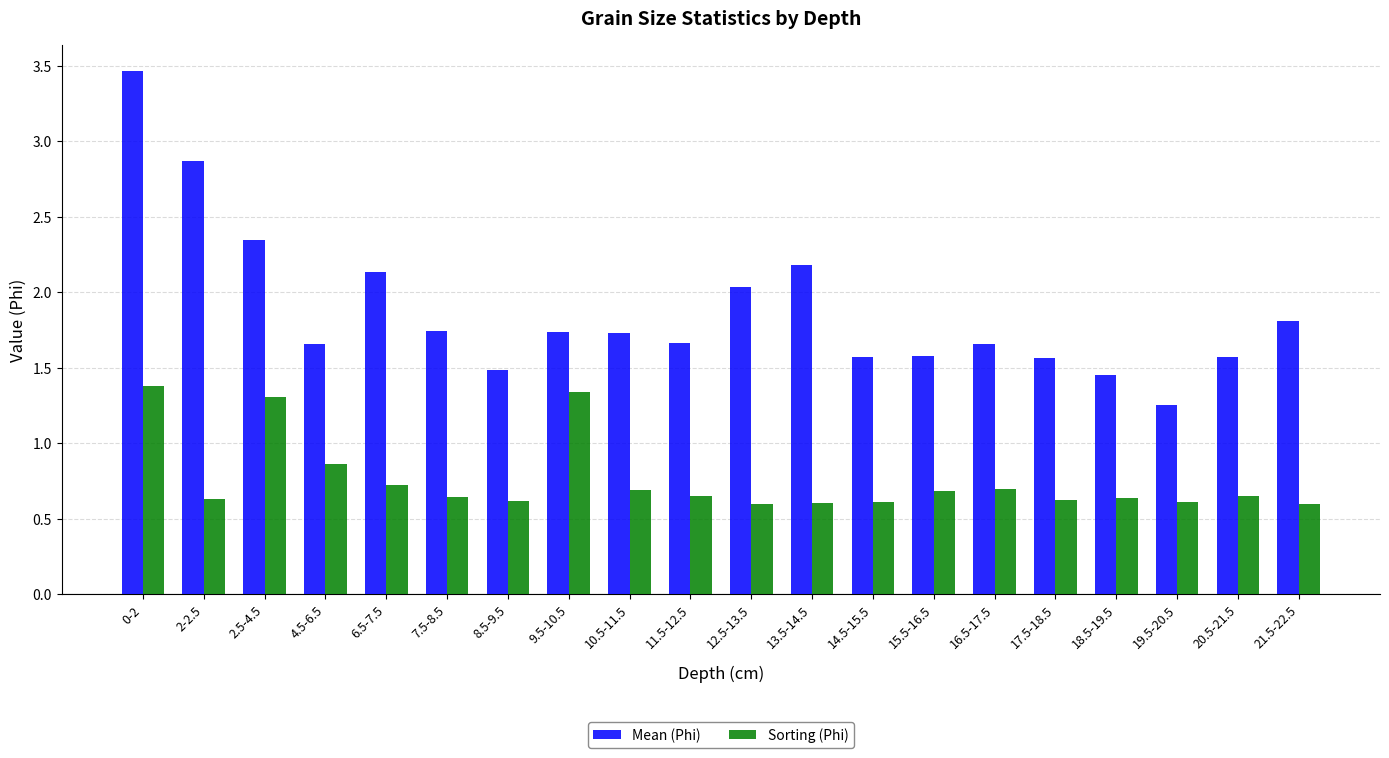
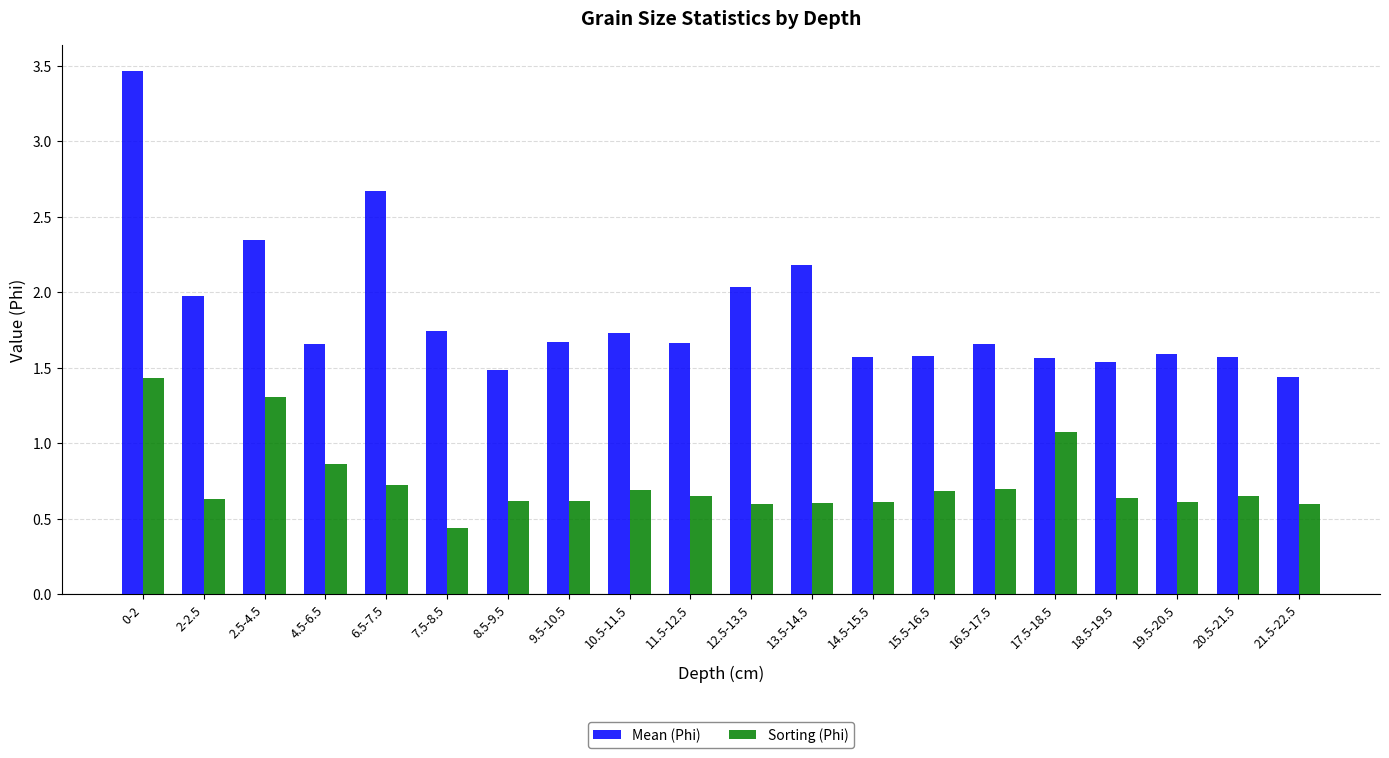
Sorting (Phi), 0-2: 1.38 -> 1.43
Mean (Phi), 2-2.5: 2.87 -> 1.97
Mean (Phi), 6.5-7.5: 2.14 -> 2.67
Sorting (Phi), 7.5-8.5: 0.65 -> 0.44
Mean (Phi), 9.5-10.5: 1.73 -> 1.67
Sorting (Phi), 9.5-10.5: 1.34 -> 0.62
Sorting (Phi), 17.5-18.5: 0.62 -> 1.08
Mean (Phi), 18.5-19.5: 1.45 -> 1.54
Mean (Phi), 19.5-20.5: 1.25 -> 1.59
Mean (Phi), 21.5-22.5: 1.81 -> 1.44
